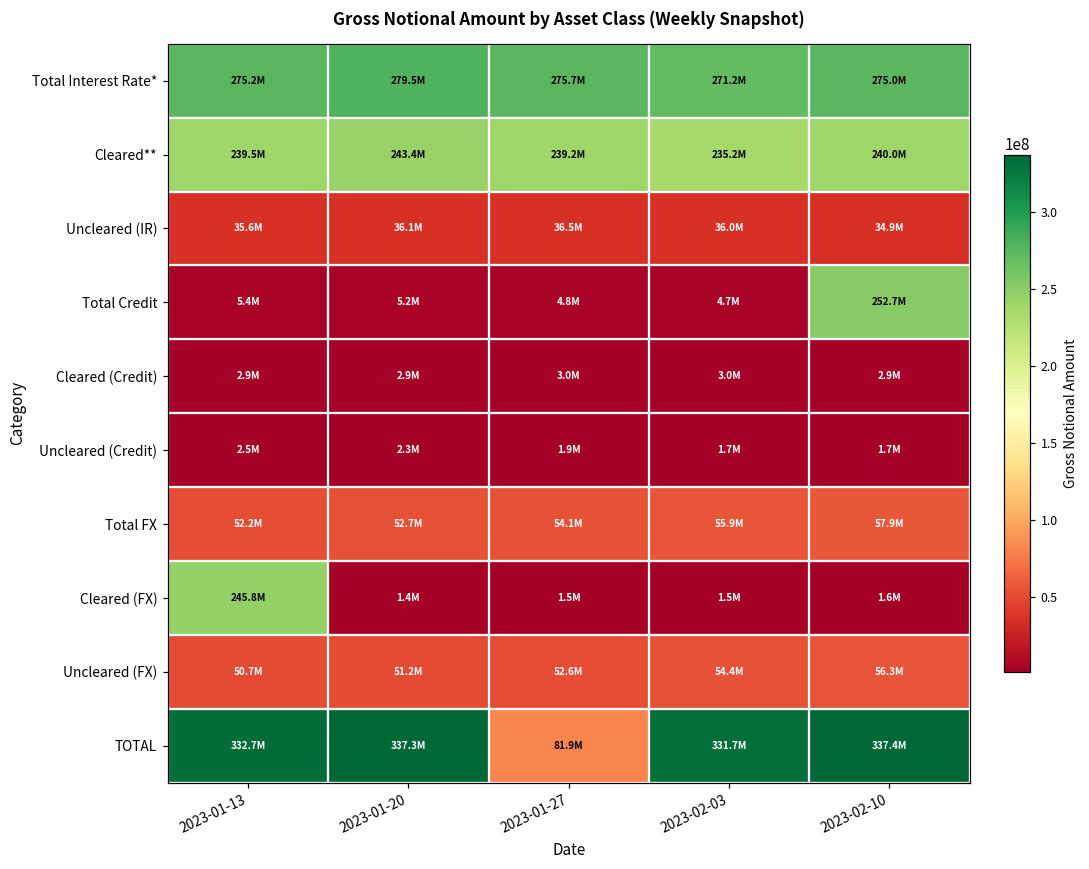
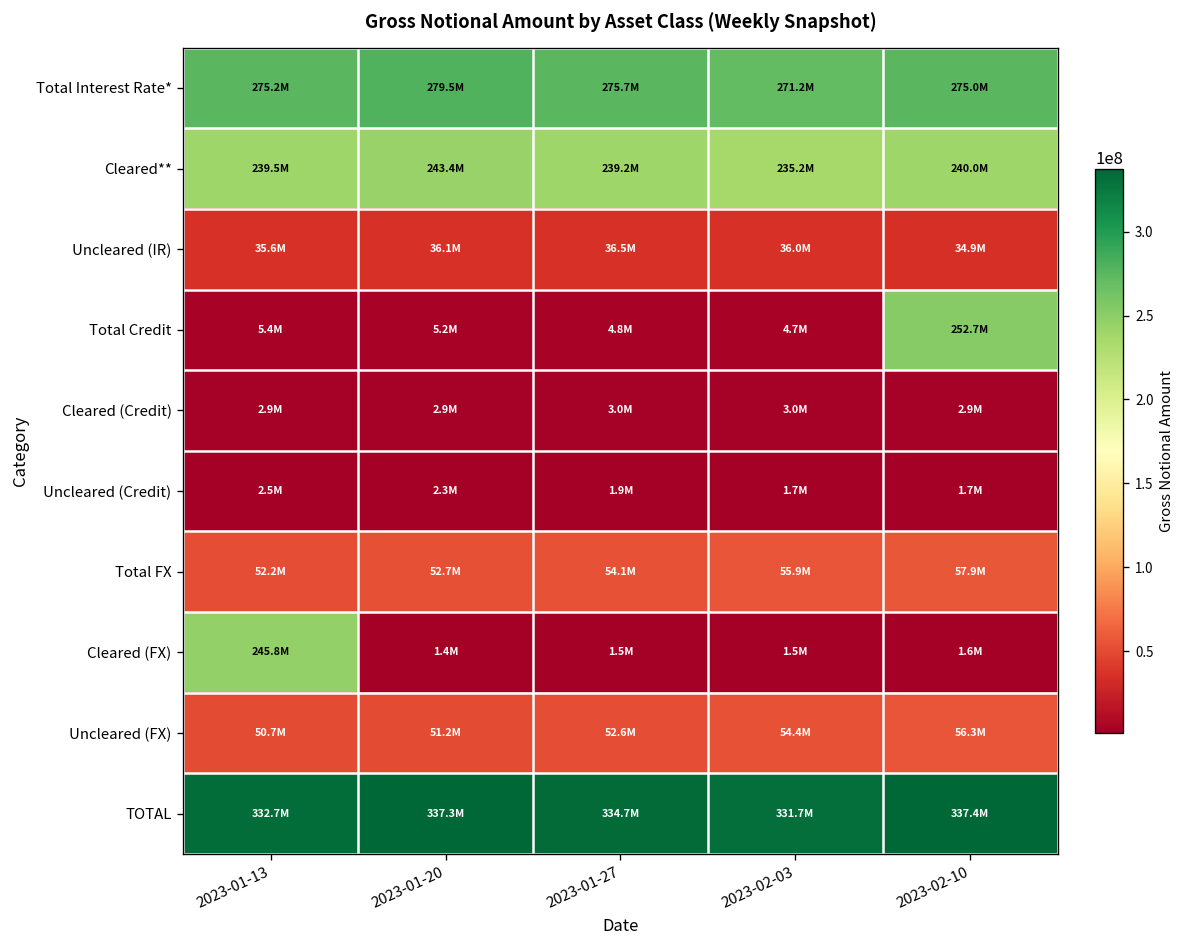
TOTAL, 2023-01-27: 81.9M -> 334.7M
